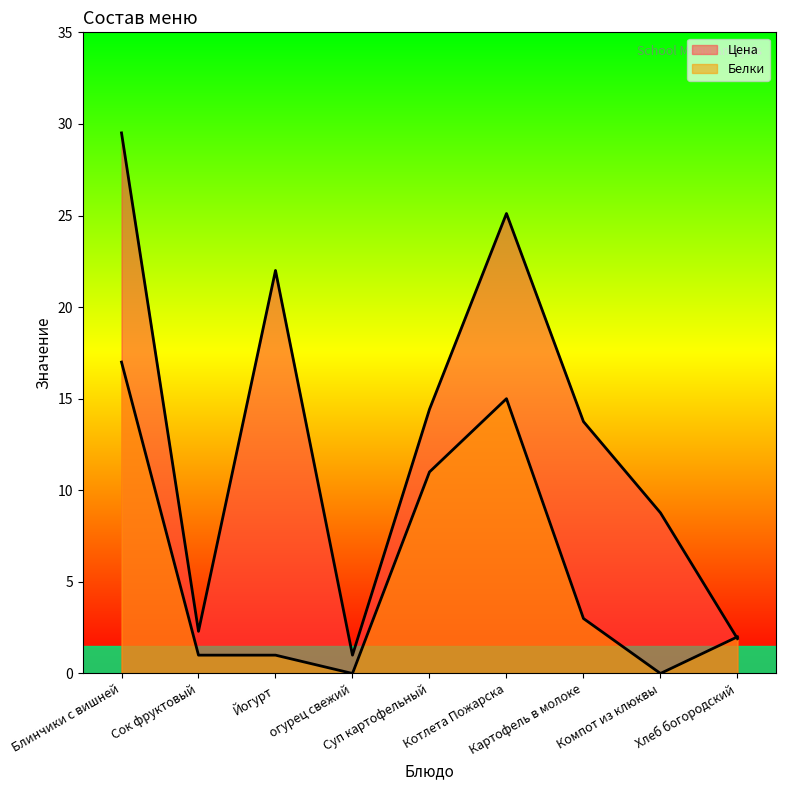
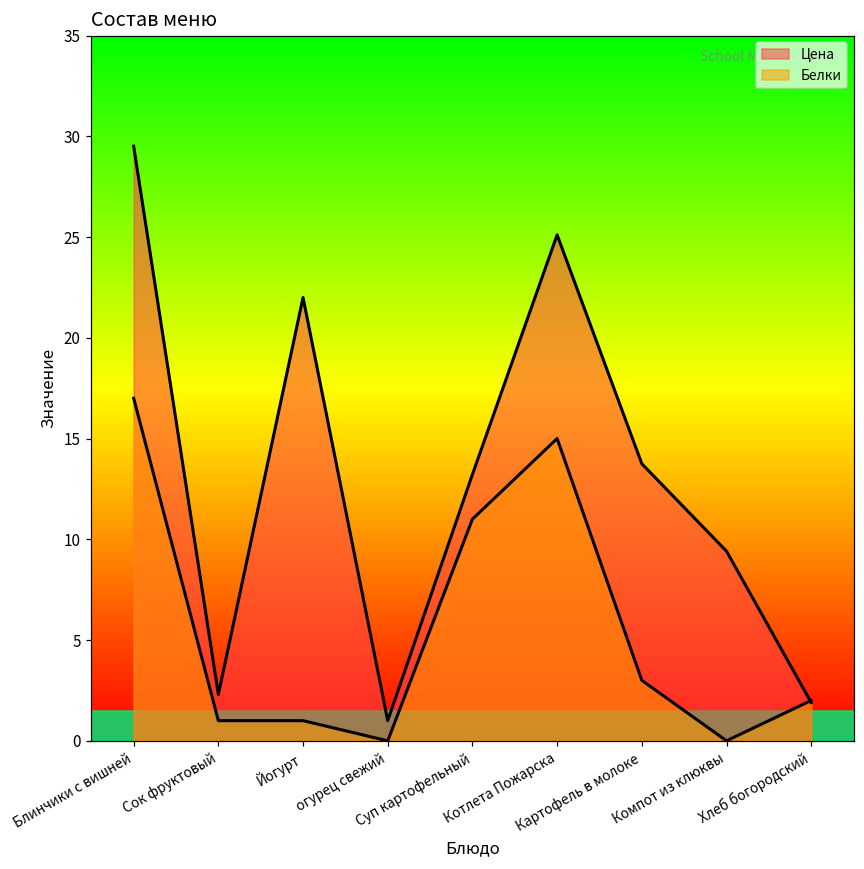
Цена, Суп картофельный: 14.4 -> 13.2
Цена, Компот из клюквы: 8.8 -> 9.4
